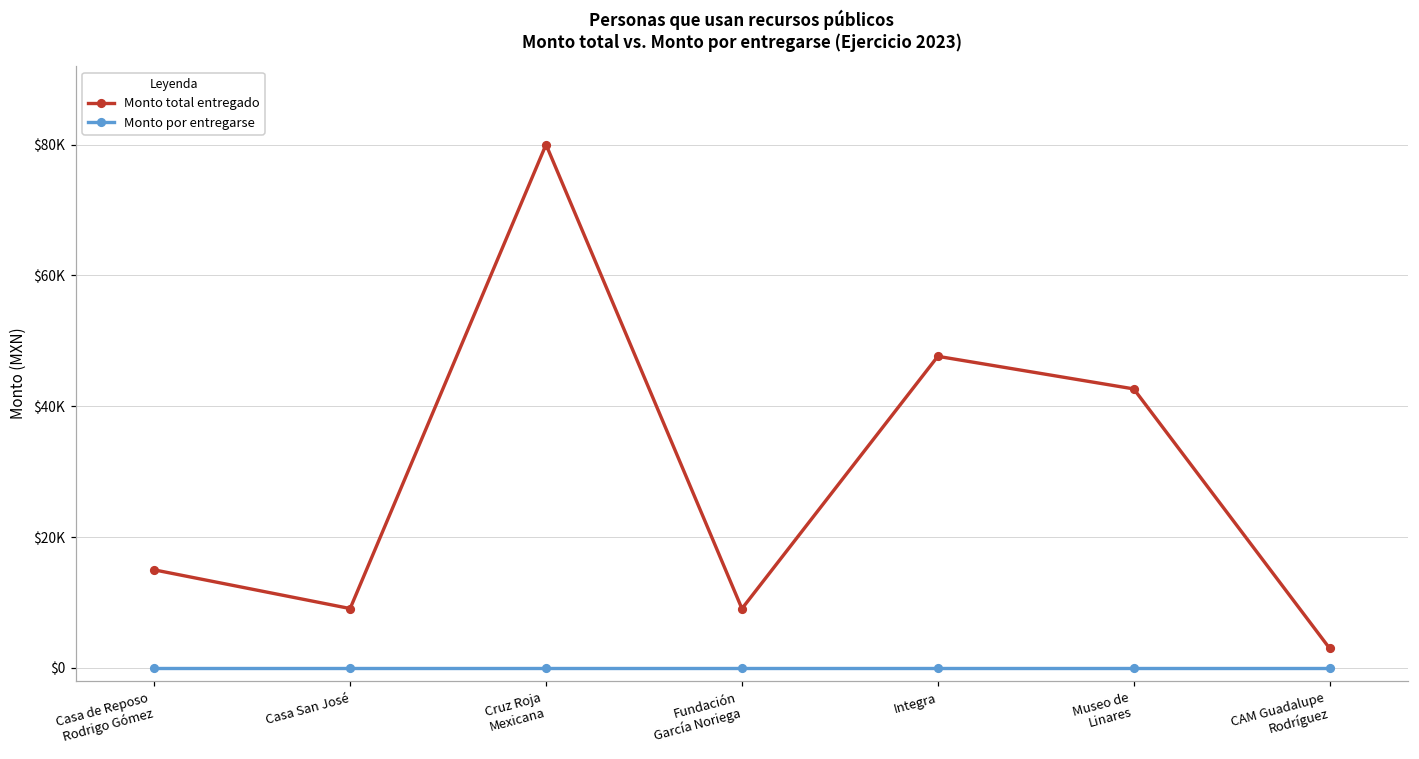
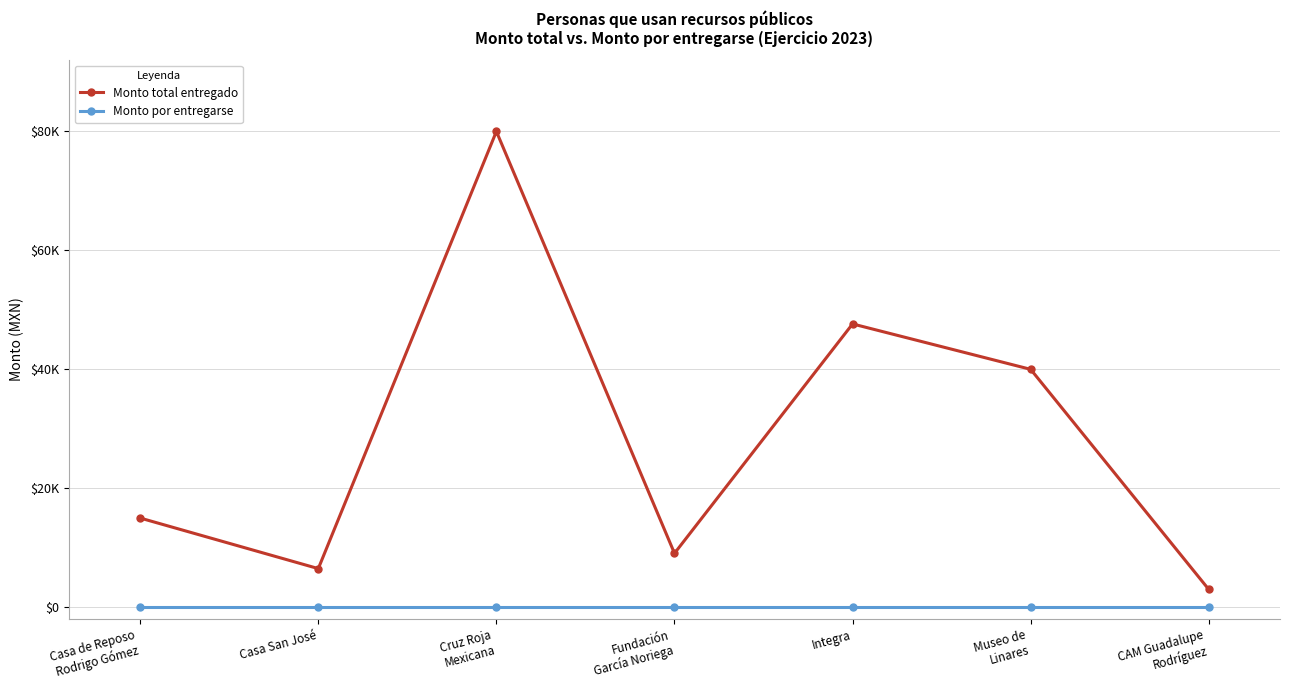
Monto total entregado, Casa San José: $9000 -> $7000
Monto total entregado, Museo de Linares: $43000 -> $40000
